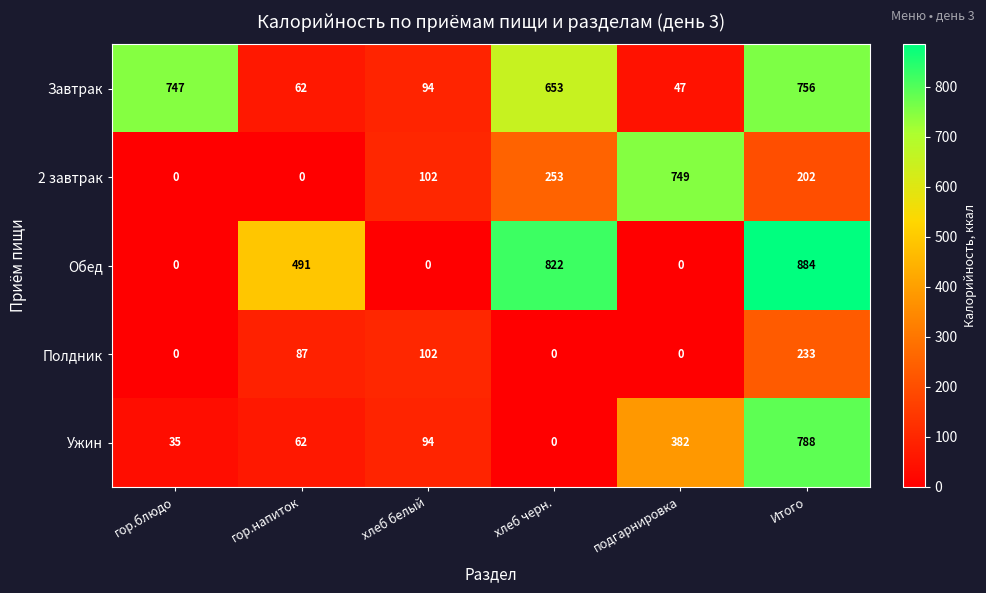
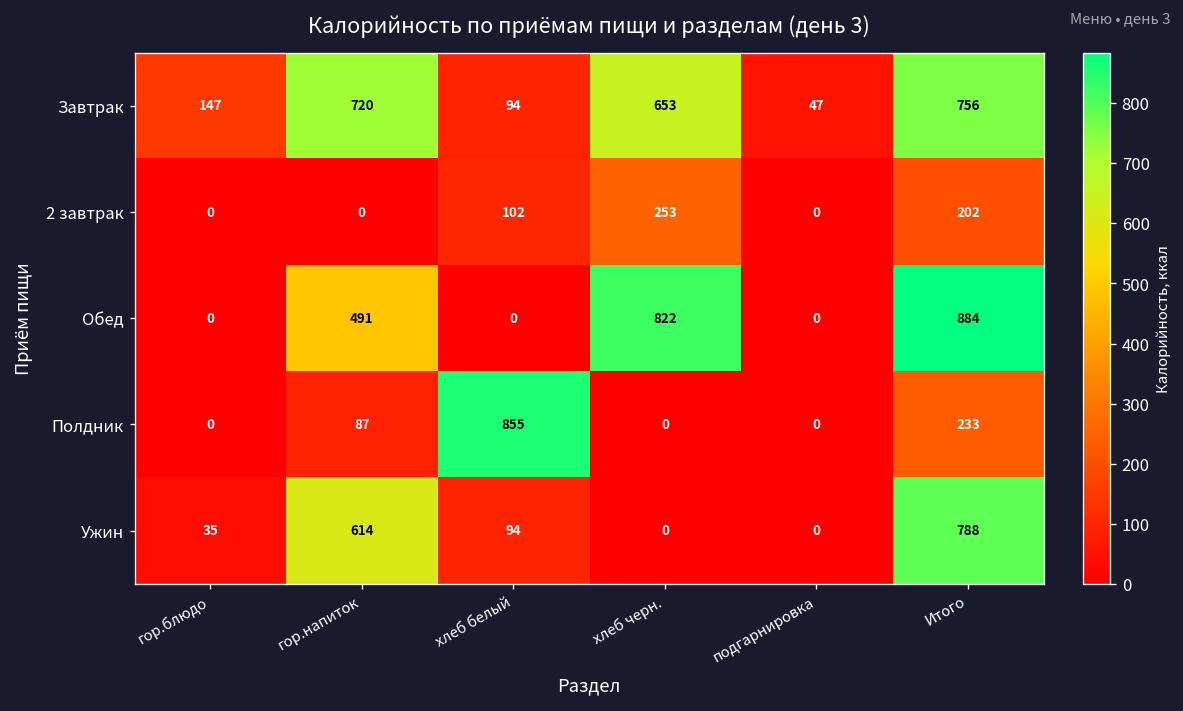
Завтрак, гор.блюдо: 747 -> 147
Завтрак, гор.напиток: 62 -> 720
2 завтрак, подгарнировка: 749 -> 0
Полдник, хлеб белый: 102 -> 855
Ужин, гор.напиток: 62 -> 614
Ужин, подгарнировка: 382 -> 0
